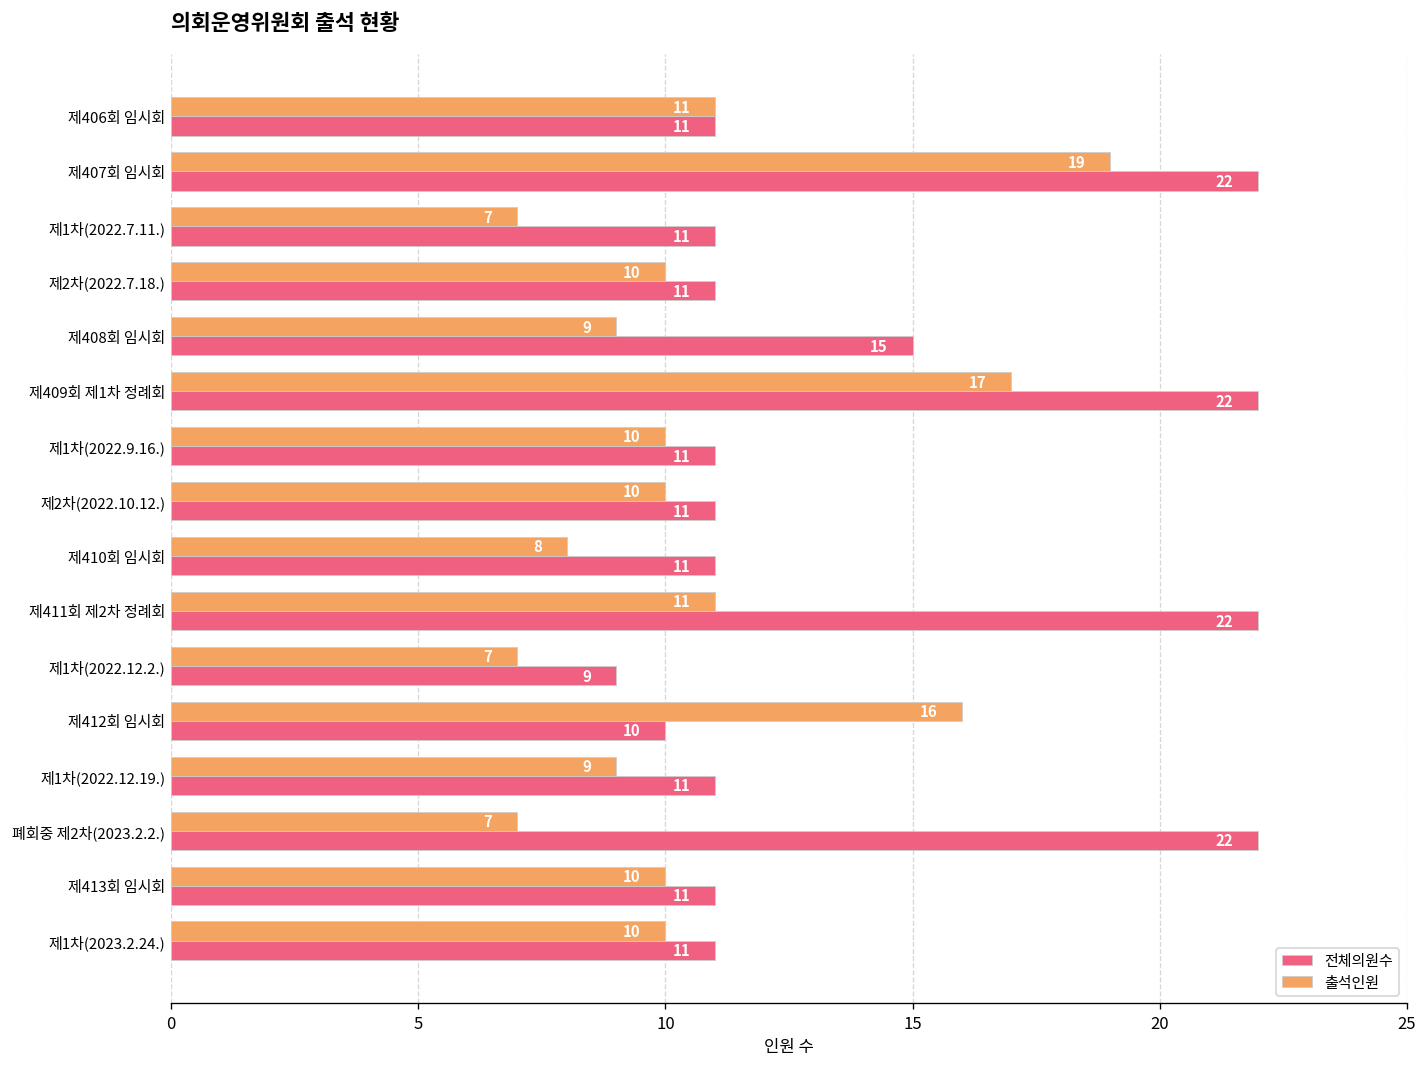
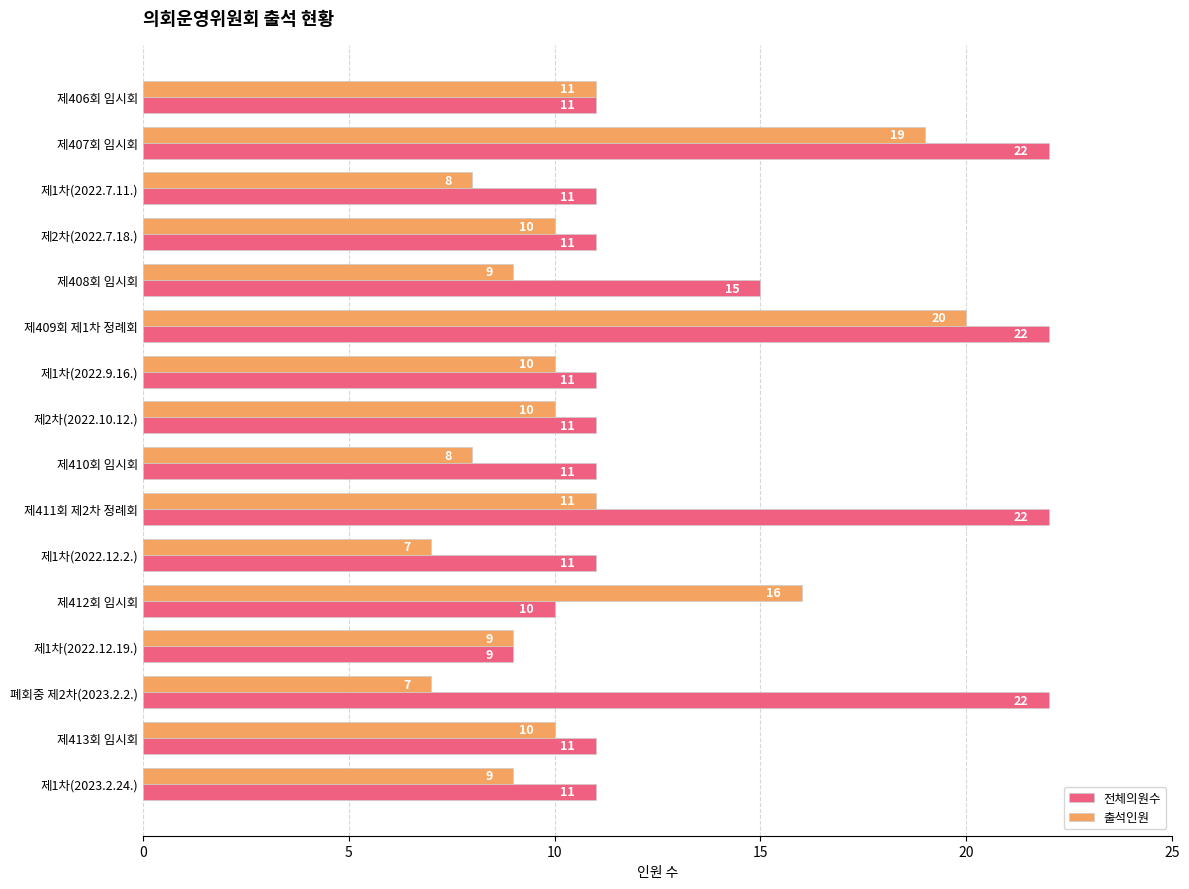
출석인원, 제1차(2022.7.11.): 7 -> 8
출석인원, 제409회 제1차 정례회: 17 -> 20
전체의원수, 제1차(2022.12.2.): 9 -> 11
전체의원수, 제1차(2022.12.19.): 11 -> 9
출석인원, 제1차(2023.2.24.): 10 -> 9
